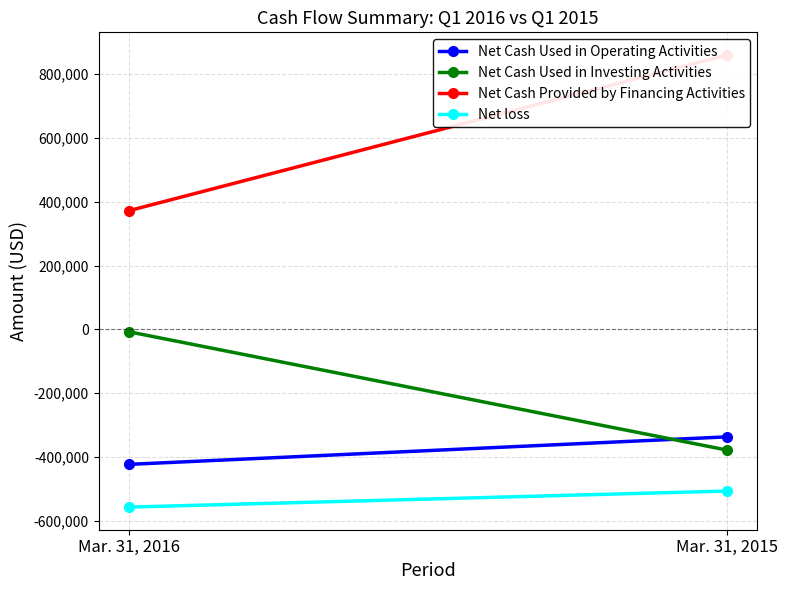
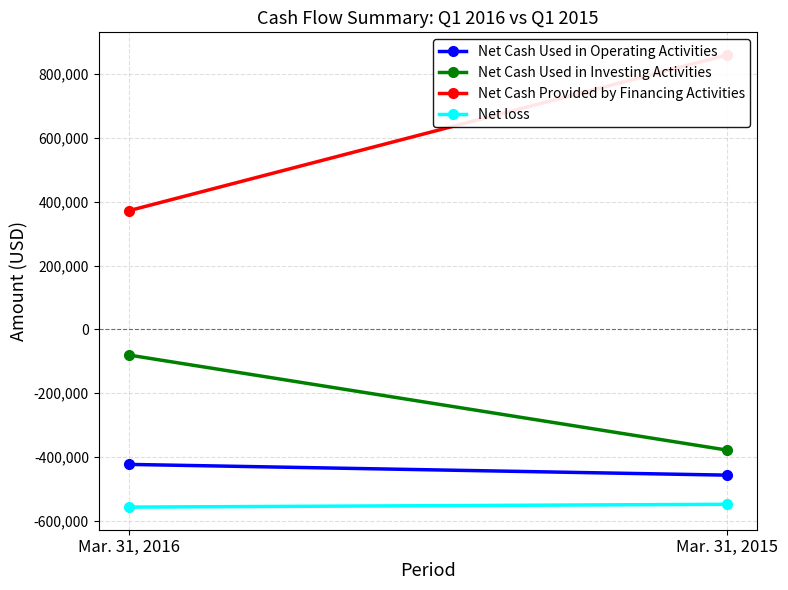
Net Cash Used in Investing Activities, Mar. 31, 2016: -10,000 -> -80,000
Net Cash Used in Operating Activities, Mar. 31, 2015: -340,000 -> -460,000
Net loss, Mar. 31, 2015: -510,000 -> -550,000
